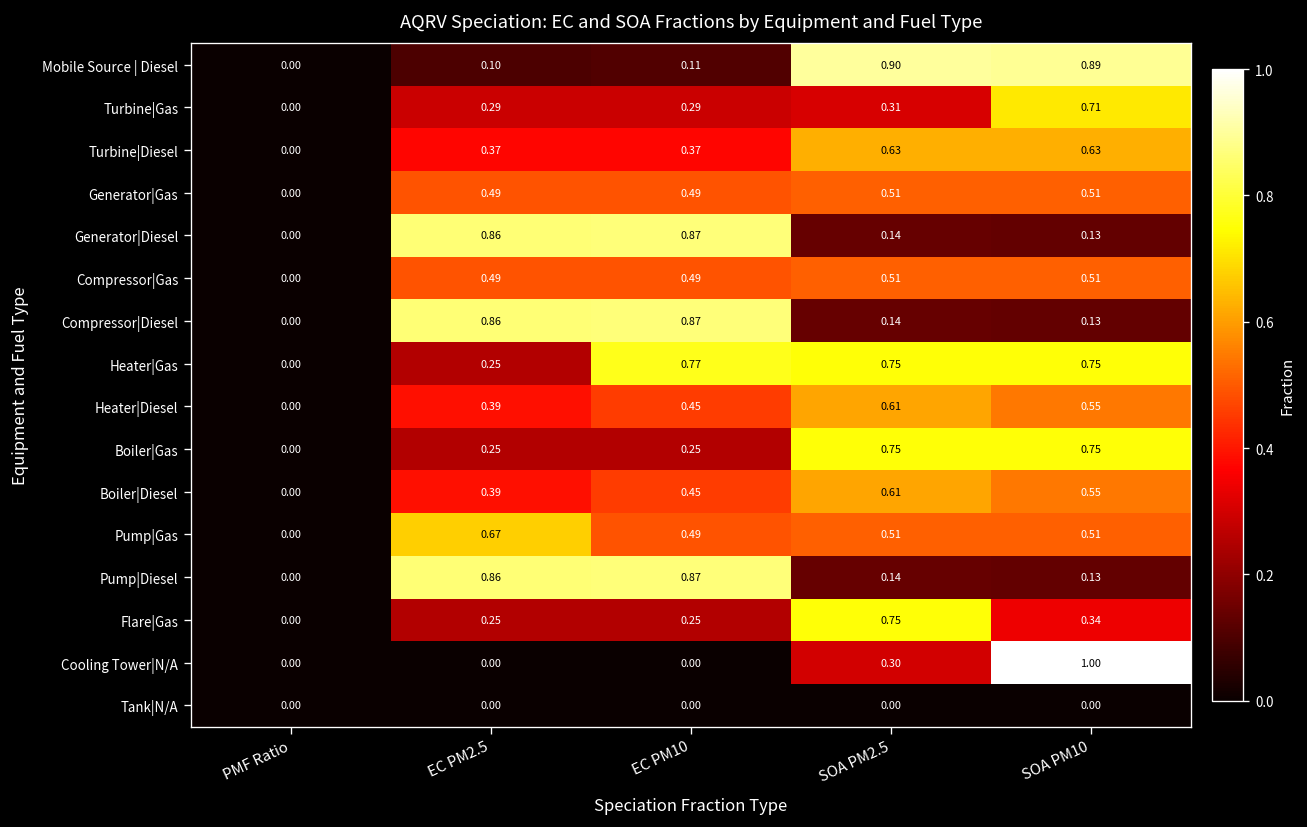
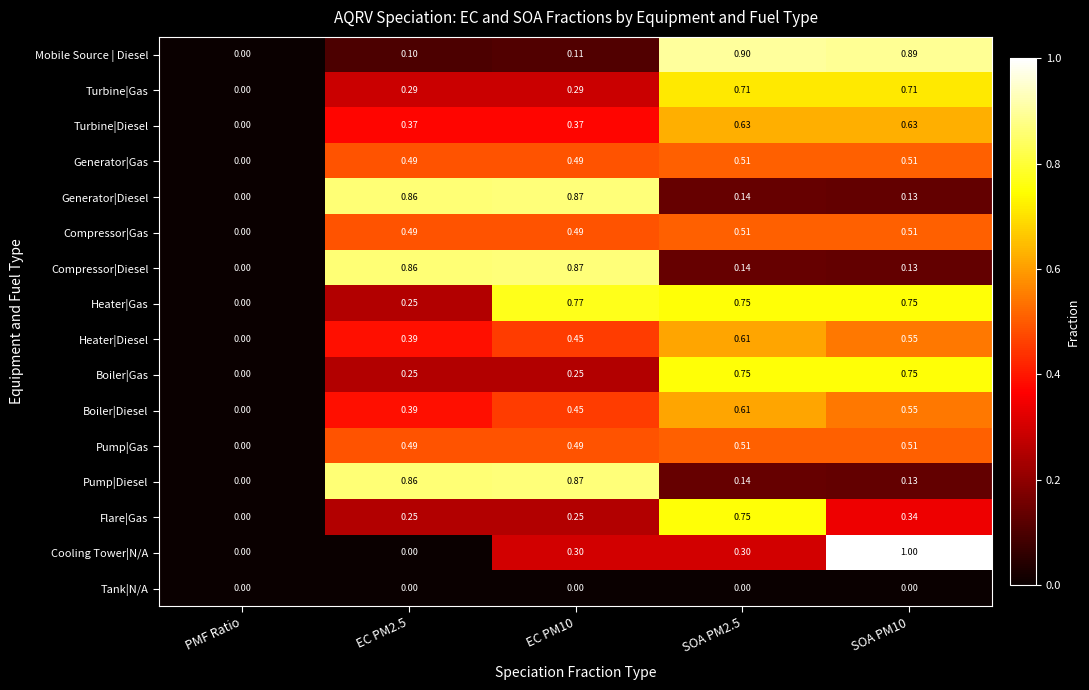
Turbine|Gas, SOA PM2.5: 0.31 -> 0.71
Pump|Gas, EC PM2.5: 0.67 -> 0.49
Cooling Tower|N/A, EC PM10: 0.00 -> 0.30
